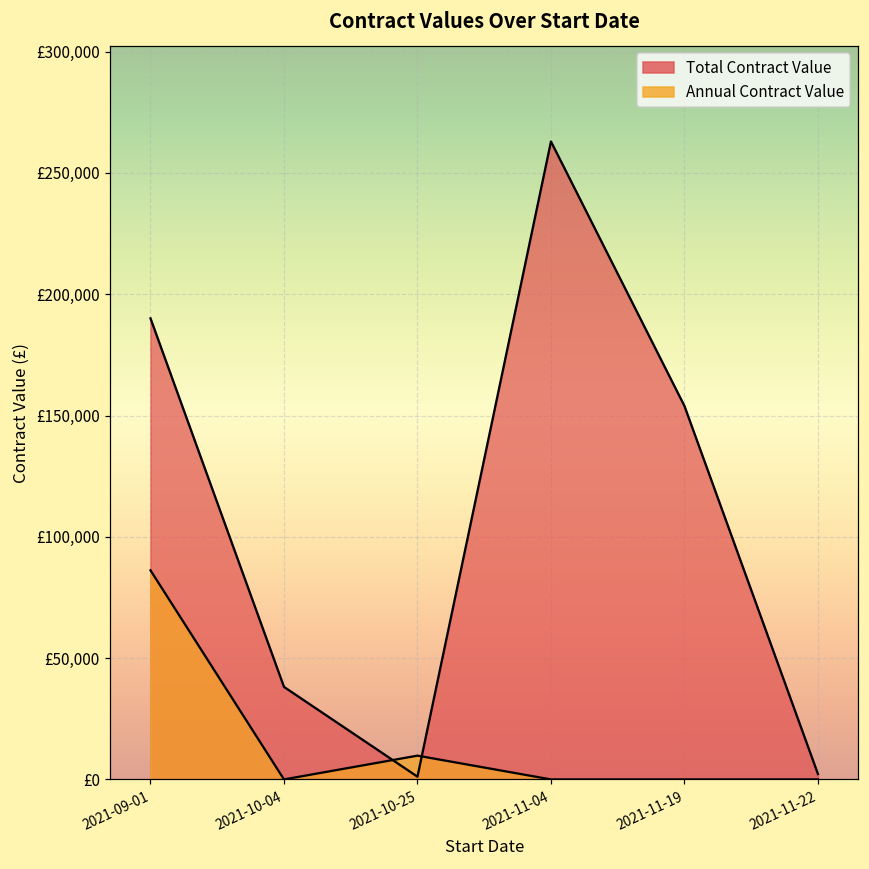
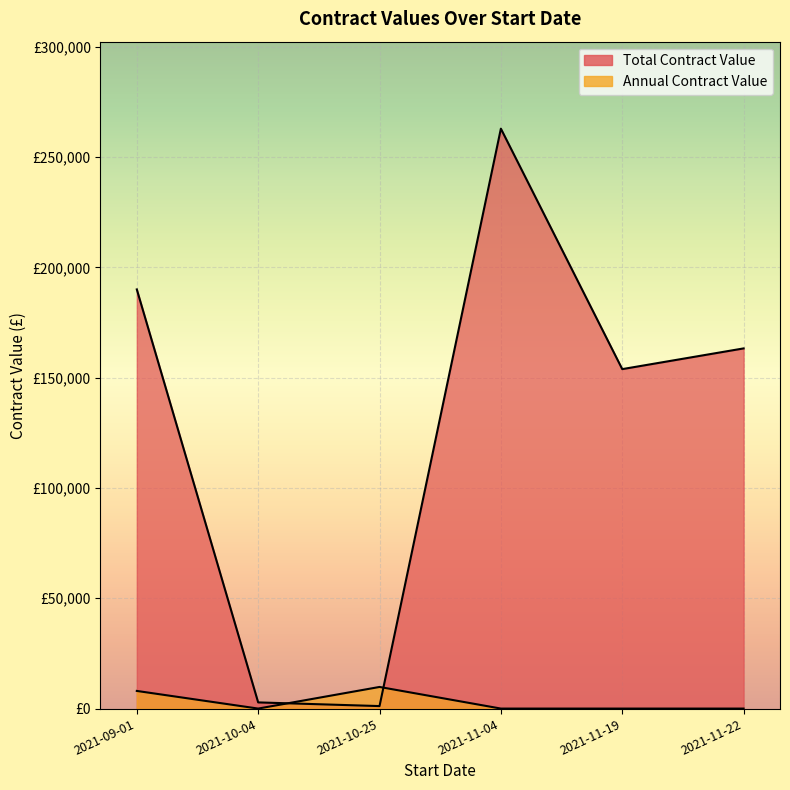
Annual Contract Value, 2021-09-01: £86,000 -> £8,000
Total Contract Value, 2021-10-04: £38,000 -> £3,000
Total Contract Value, 2021-11-22: £2,000 -> £163,000
